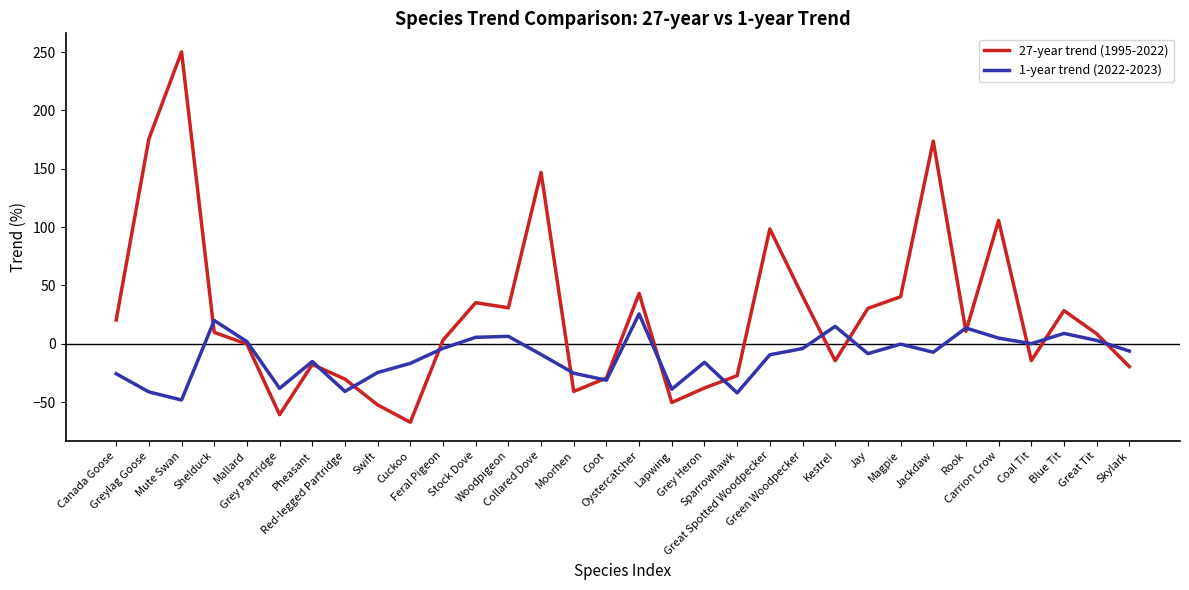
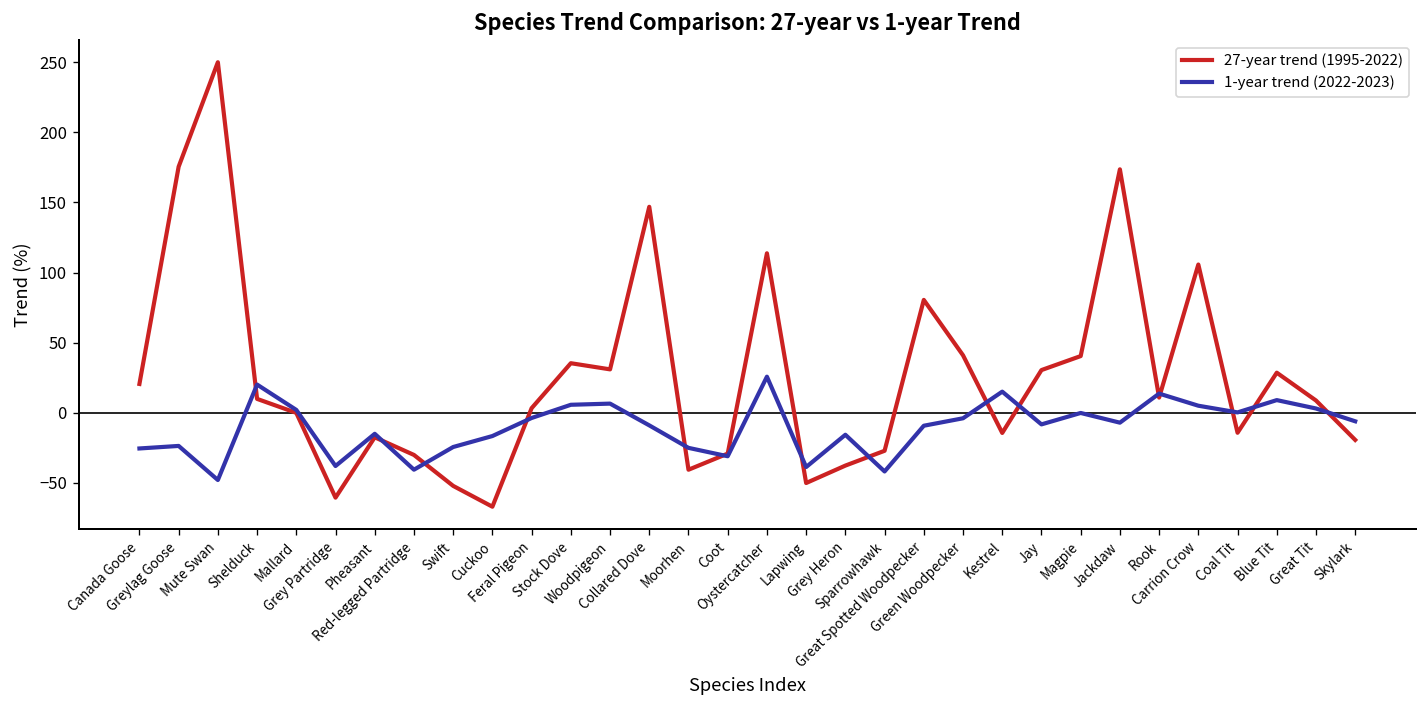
1-year trend (2022-2023), Greylag Goose: -41 -> -24
27-year trend (1995-2022), Oystercatcher: 43 -> 114
27-year trend (1995-2022), Great Spotted Woodpecker: 98 -> 80
